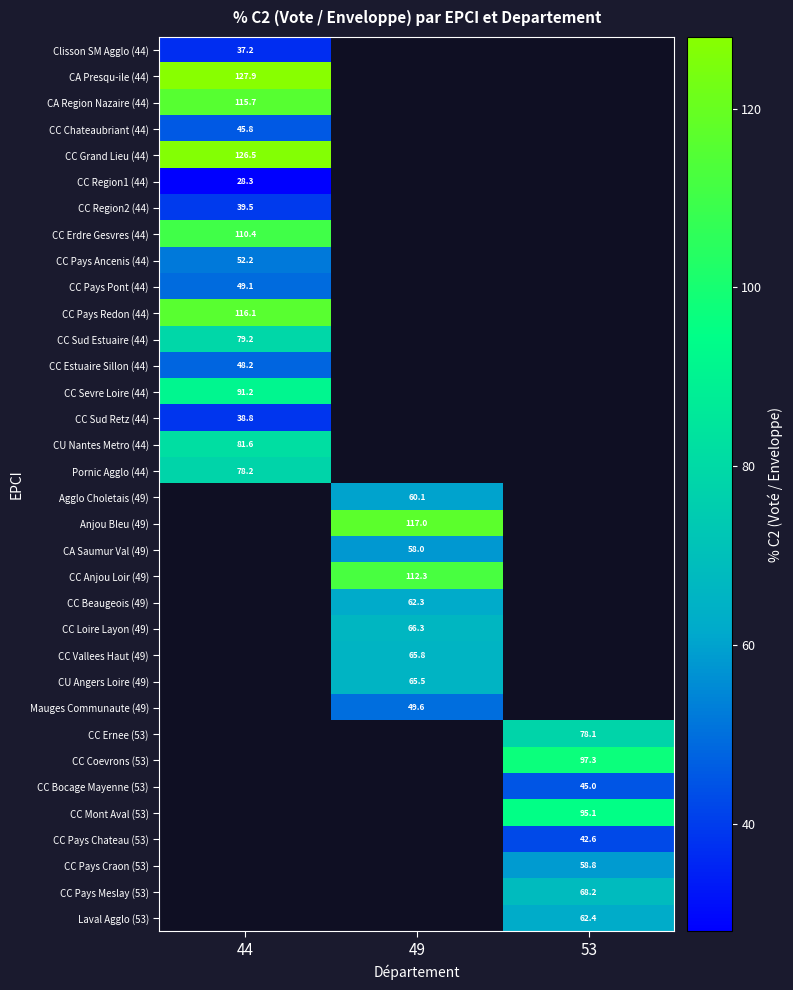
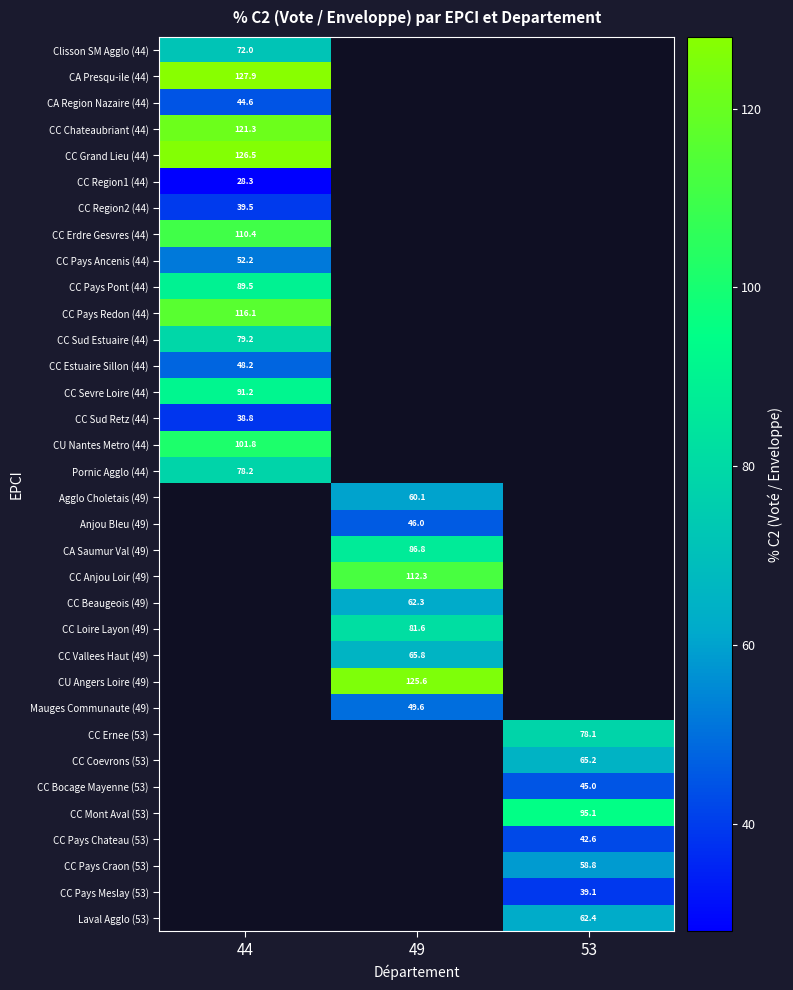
Clisson SM Agglo (44), 44: 37.2 -> 72.0
CA Region Nazaire (44), 44: 115.7 -> 44.6
CC Chateaubriant (44), 44: 45.8 -> 121.3
CC Pays Pont (44), 44: 49.1 -> 89.5
CU Nantes Metro (44), 44: 81.6 -> 101.8
Anjou Bleu (49), 49: 117.0 -> 46.0
CA Saumur Val (49), 49: 58.0 -> 86.8
CC Loire Layon (49), 49: 66.3 -> 81.6
CU Angers Loire (49), 49: 65.5 -> 125.6
CC Coevrons (53), 53: 97.3 -> 65.2
CC Pays Meslay (53), 53: 68.2 -> 39.1
